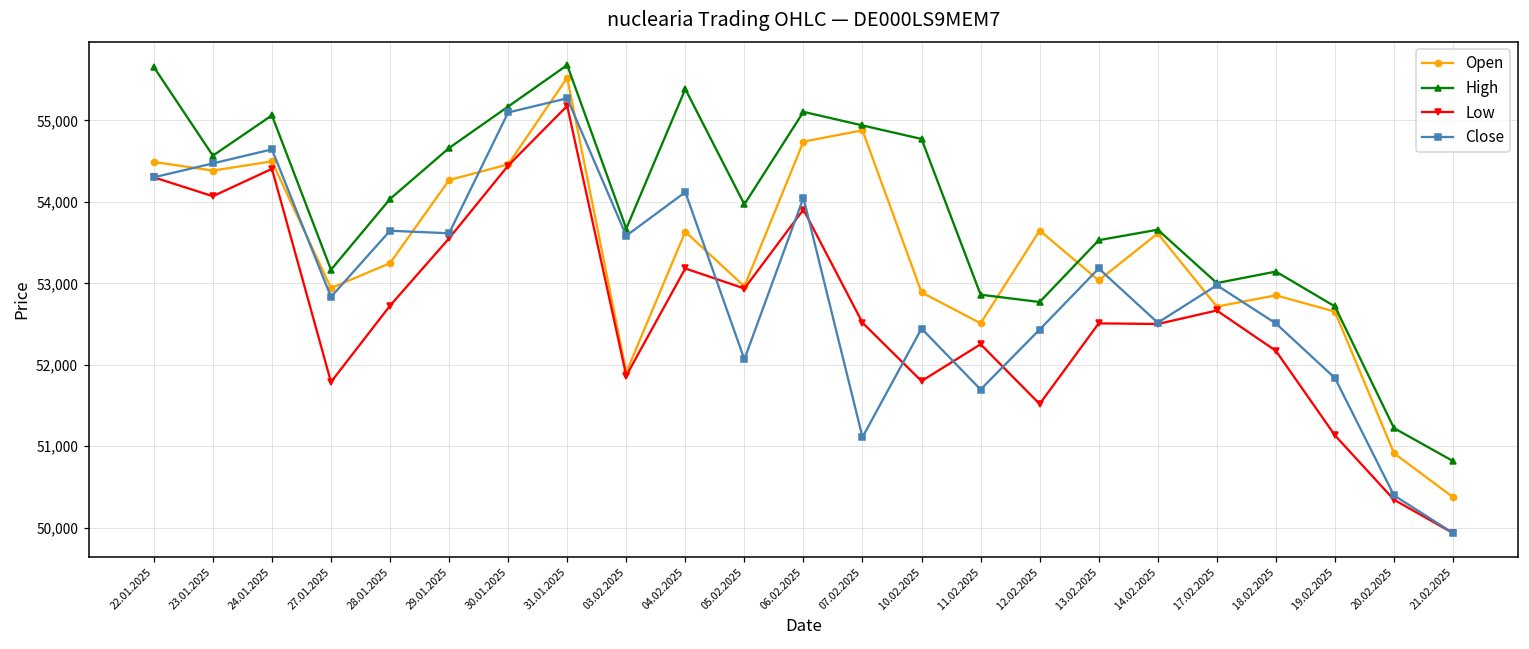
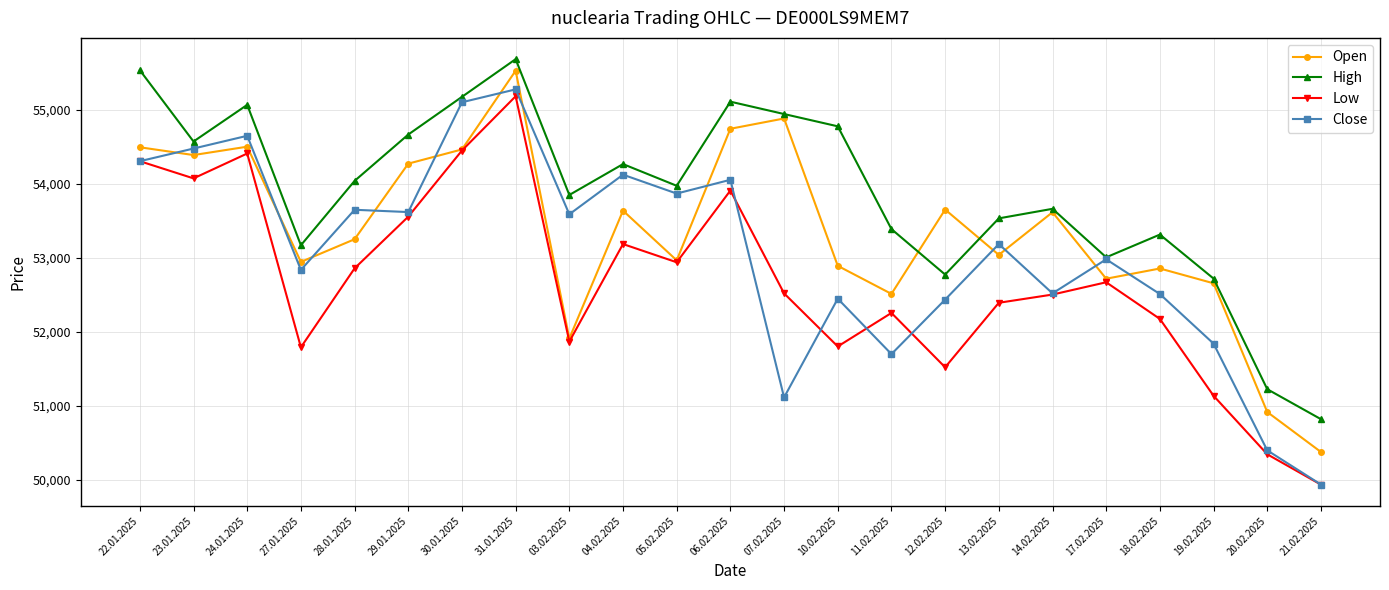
High, 22.01.2025: 55,700 -> 55,500
Low, 28.01.2025: 52,700 -> 52,900
High, 03.02.2025: 53,700 -> 53,800
High, 04.02.2025: 55,400 -> 54,300
Close, 05.02.2025: 52,100 -> 53,900
High, 11.02.2025: 52,900 -> 53,400
Low, 13.02.2025: 52,500 -> 52,400
High, 18.02.2025: 53,100 -> 53,300
